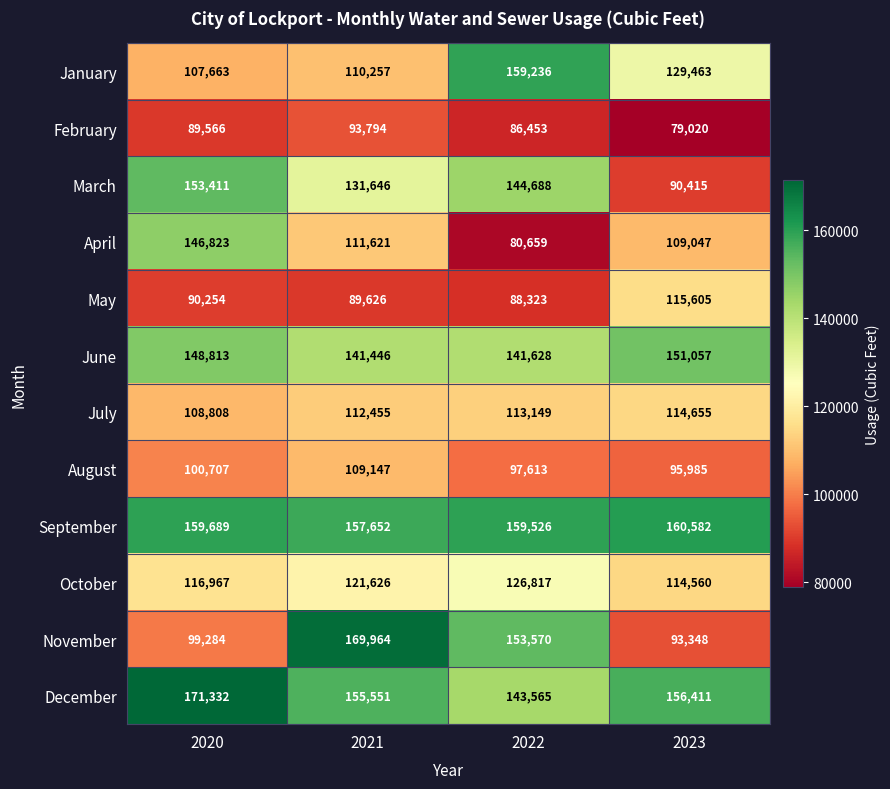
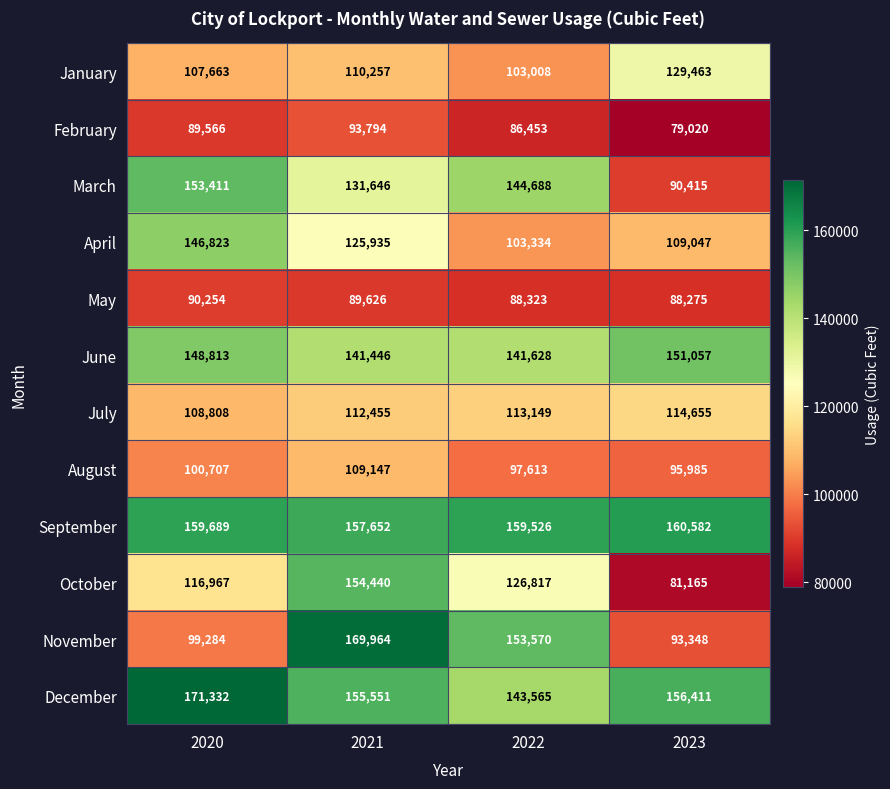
January, 2022: 159,236 -> 103,008
April, 2021: 111,621 -> 125,935
April, 2022: 80,659 -> 103,334
May, 2023: 115,605 -> 88,275
October, 2021: 121,626 -> 154,440
October, 2023: 114,560 -> 81,165
